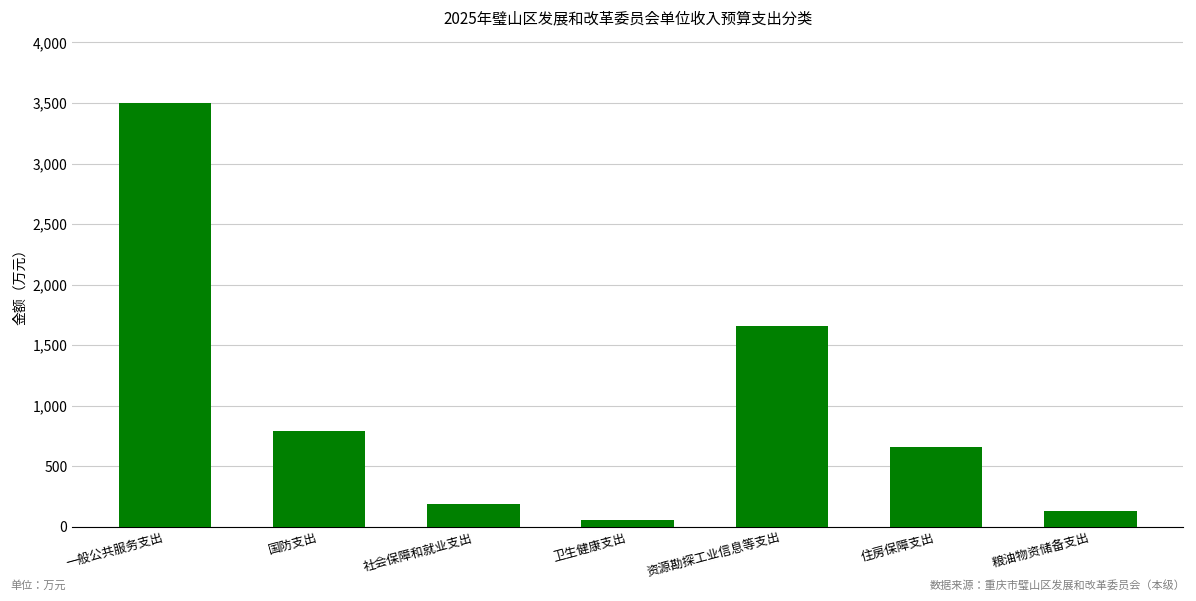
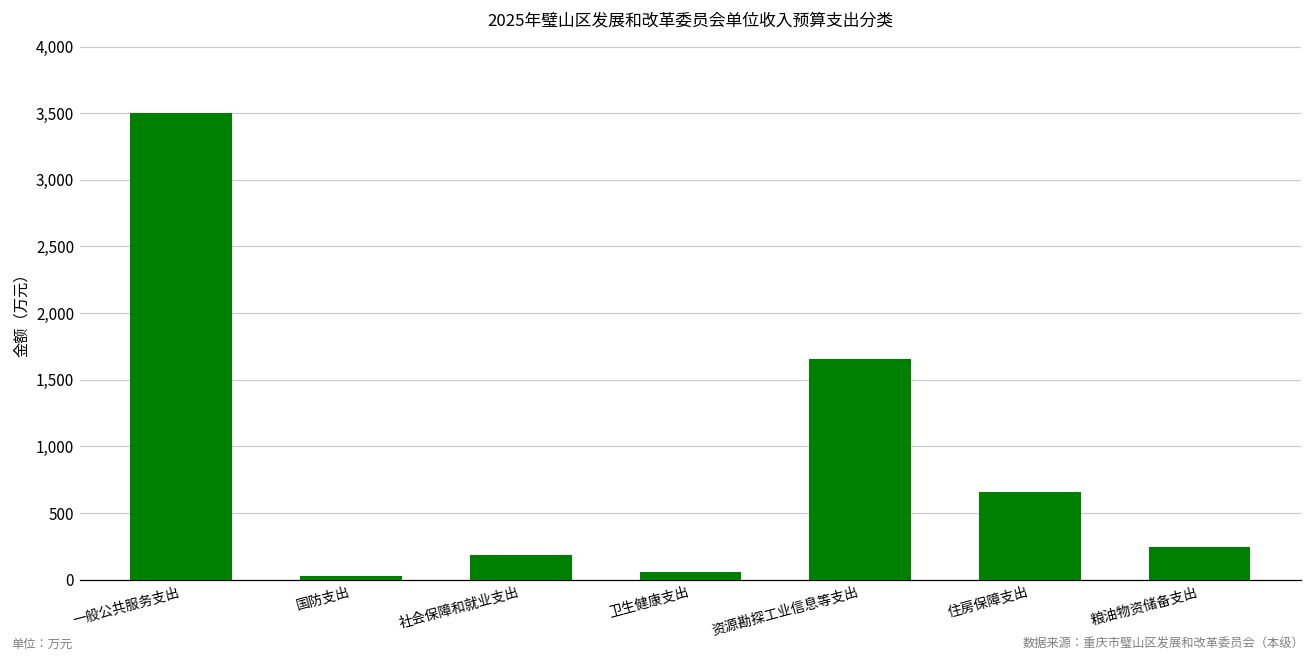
国防支出: 790 -> 30
粮油物资储备支出: 130 -> 240
